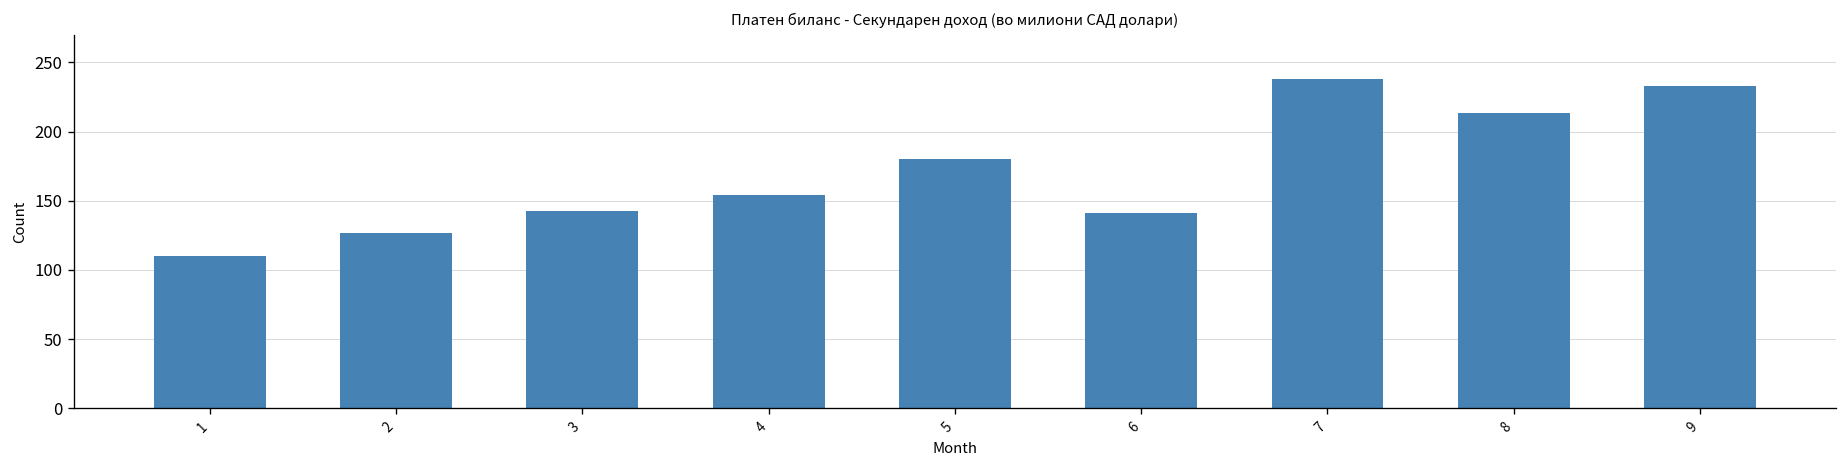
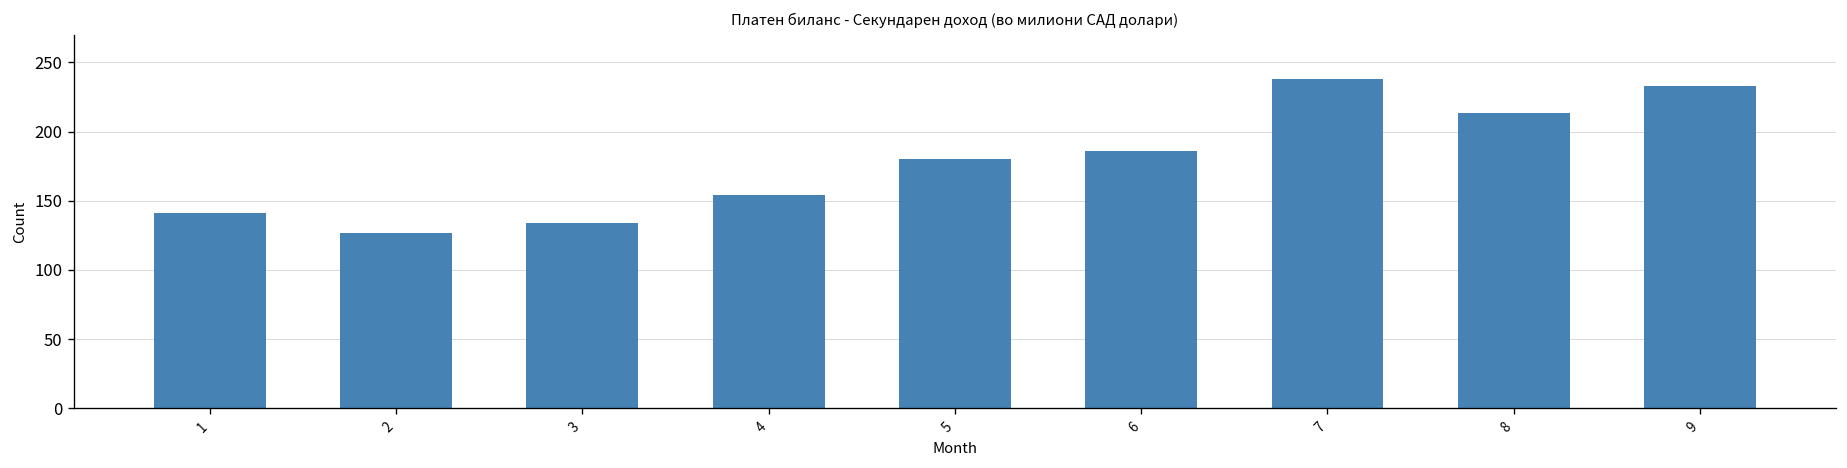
1: 110 -> 141
3: 143 -> 134
6: 141 -> 186
